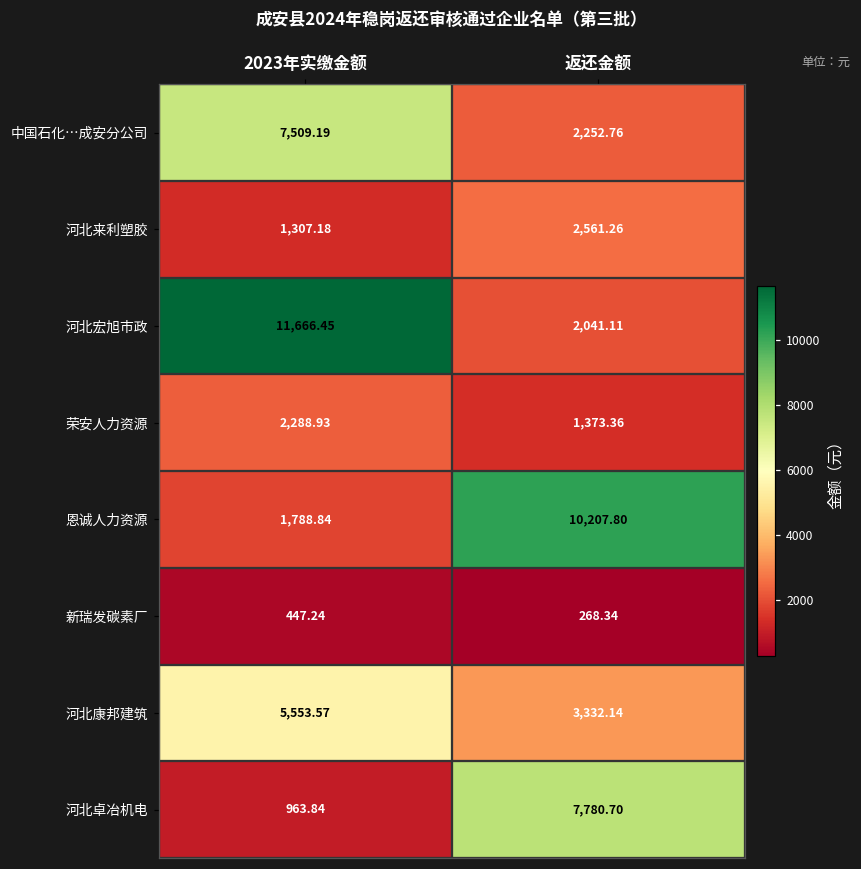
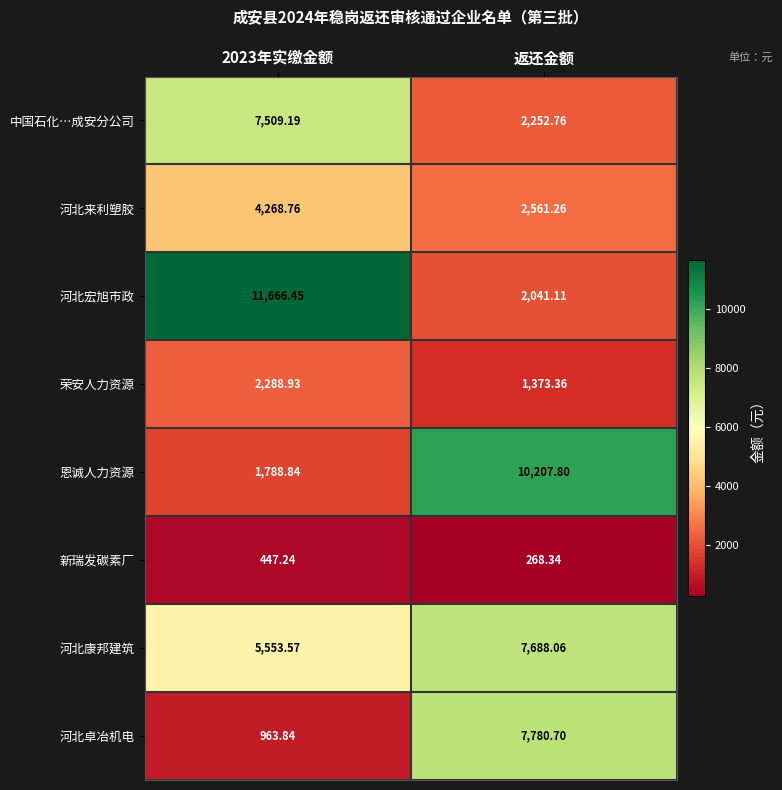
河北来利塑胶, 2023年实缴金额: 1,307.18 -> 4,268.76
河北康邦建筑, 返还金额: 3,332.14 -> 7,688.06
